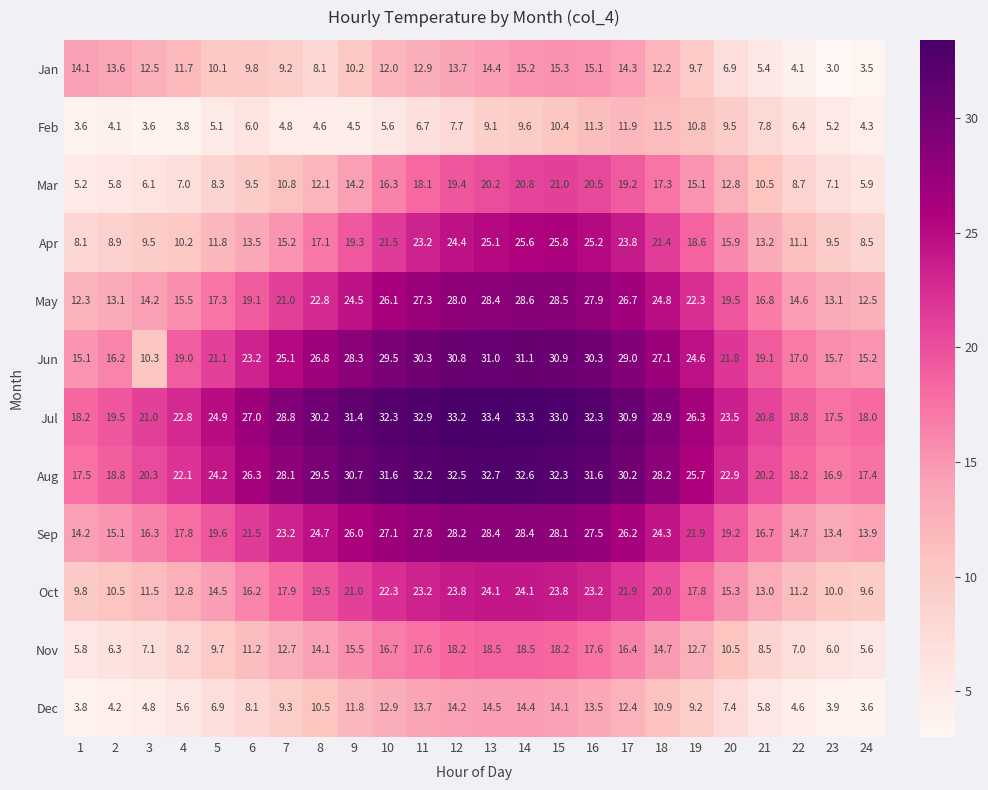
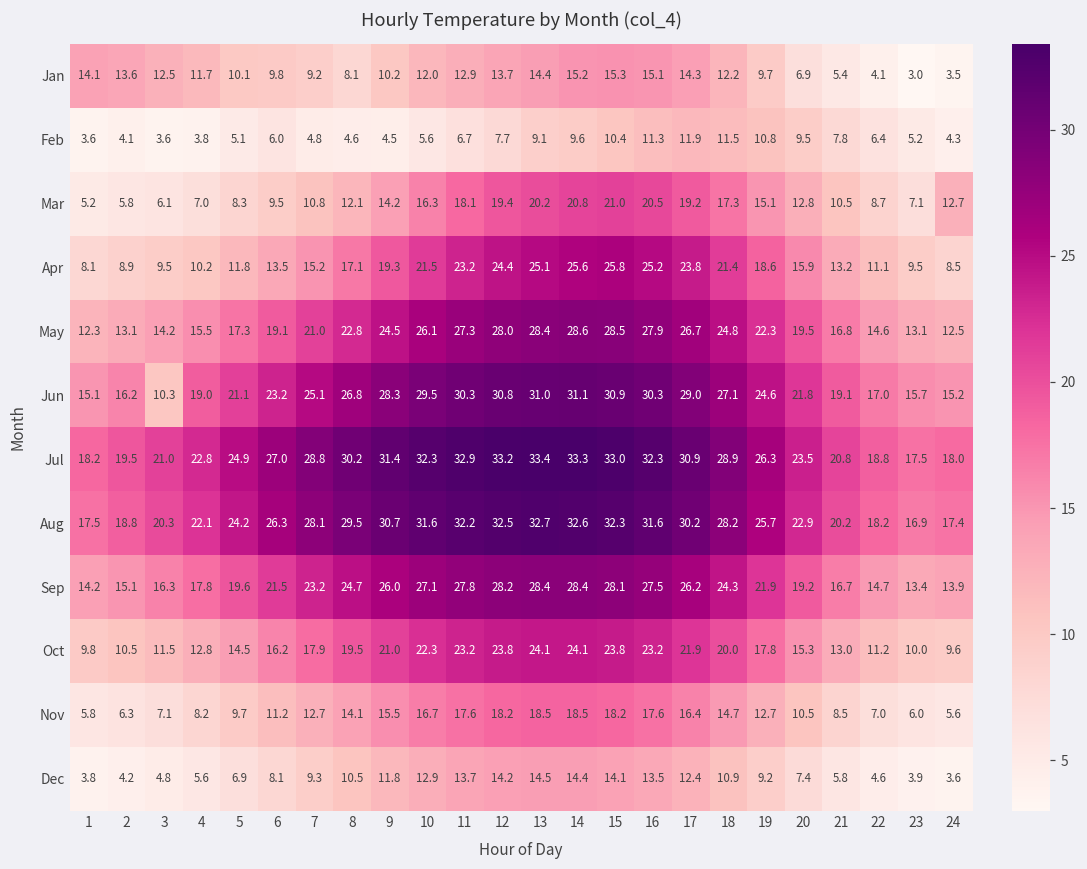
Mar, 24: 5.9 -> 12.7
